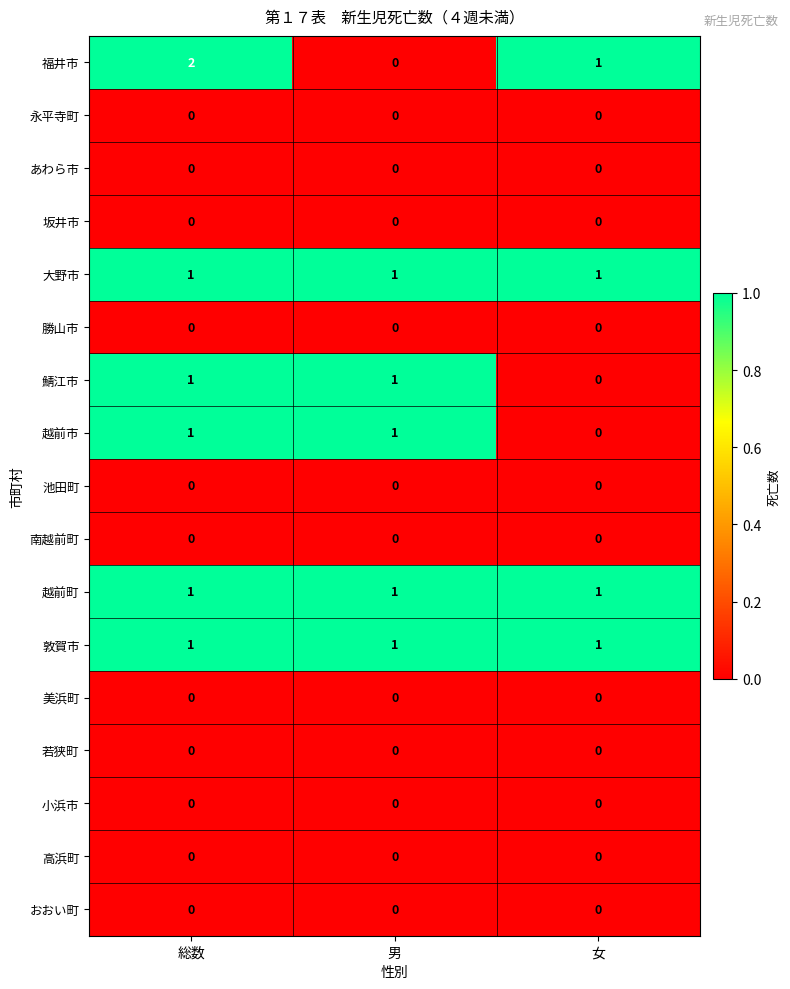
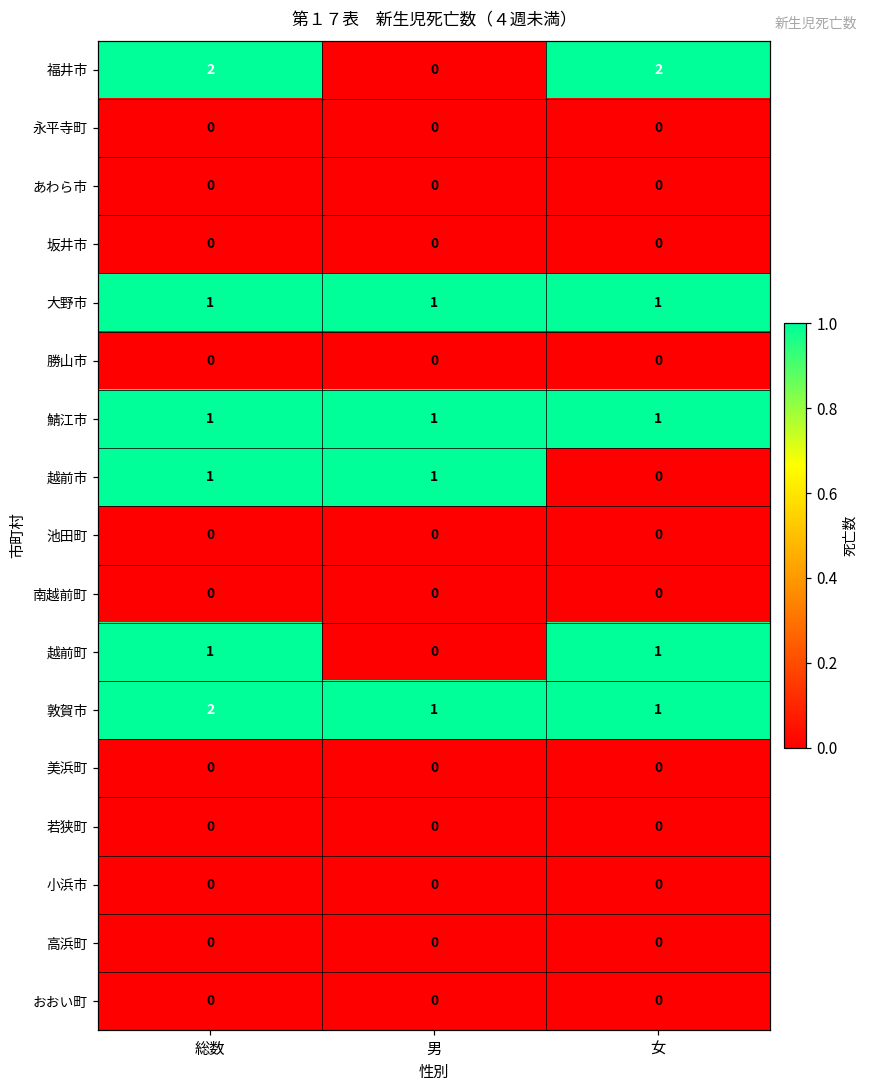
福井市, 女: 1 -> 2
鯖江市, 女: 0 -> 1
越前町, 男: 1 -> 0
敦賀市, 総数: 1 -> 2
